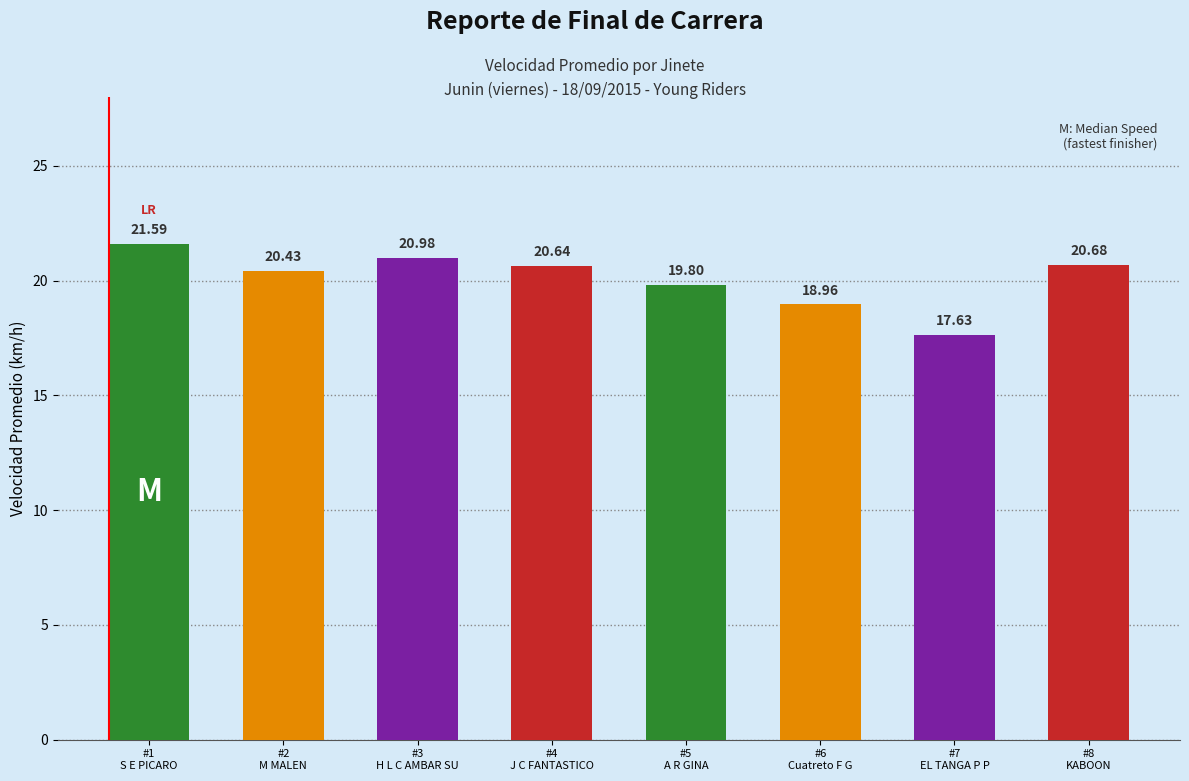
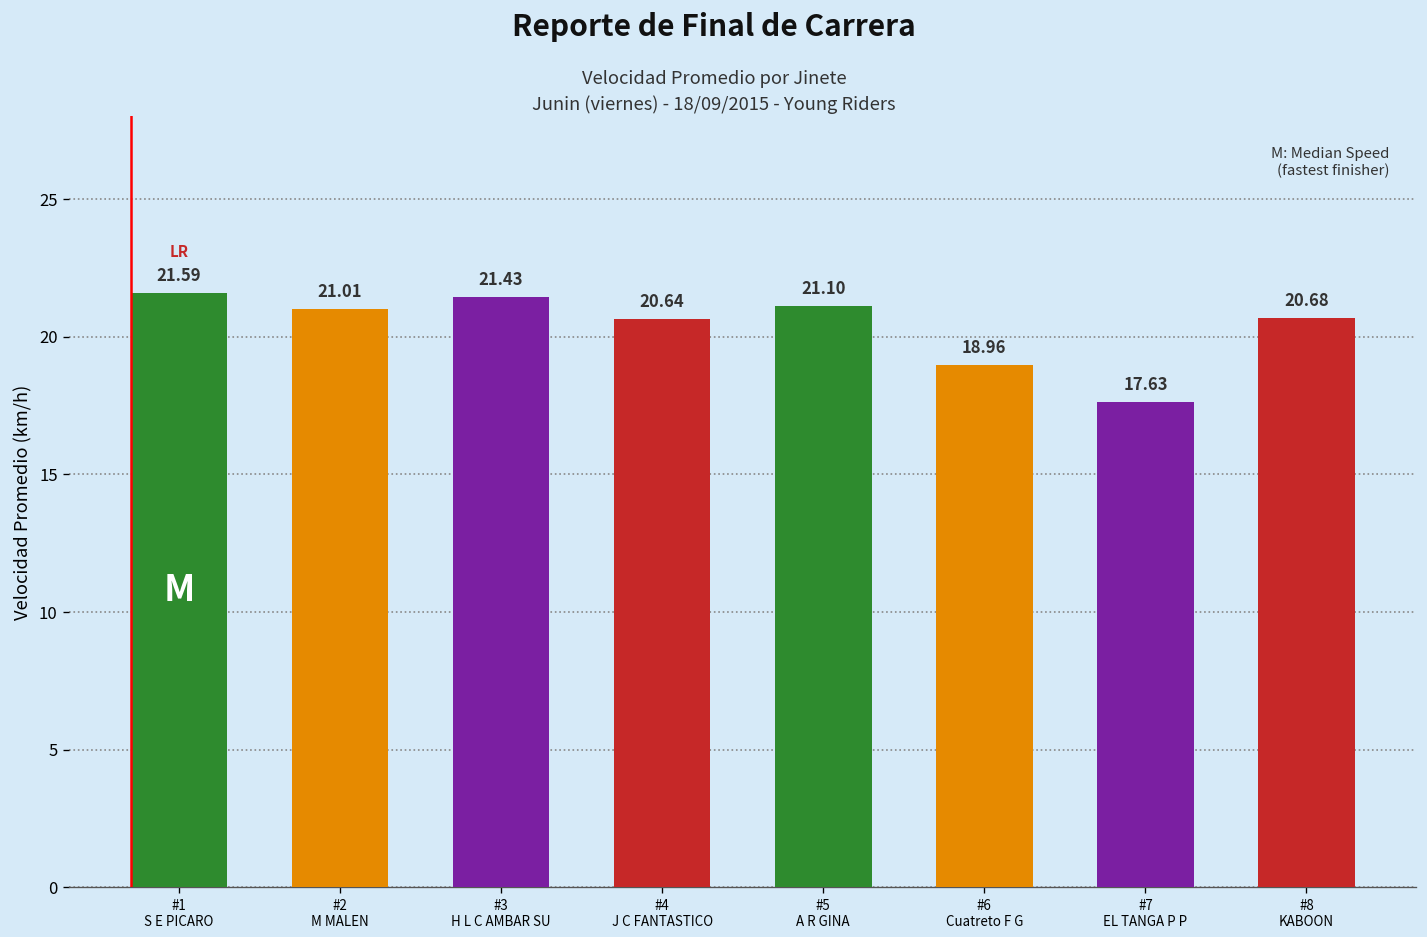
#2 M MALEN: 20.43 -> 21.01
#3 H L C AMBAR SU: 20.98 -> 21.43
#5 A R GINA: 19.80 -> 21.10
